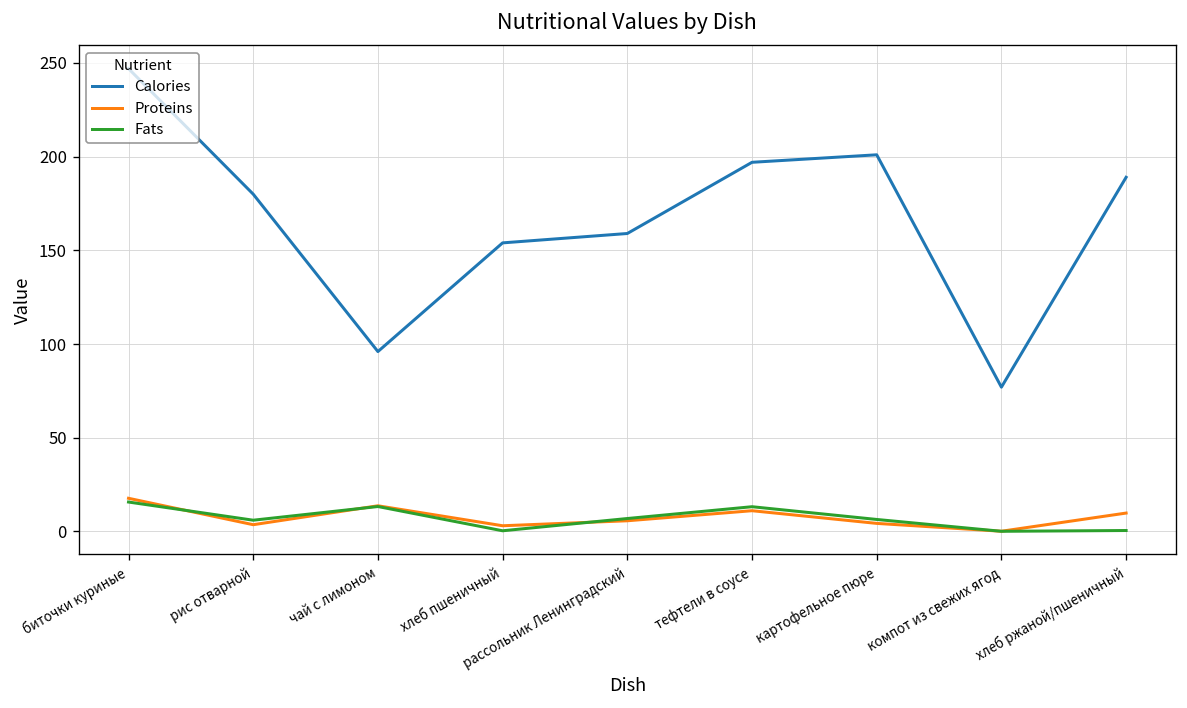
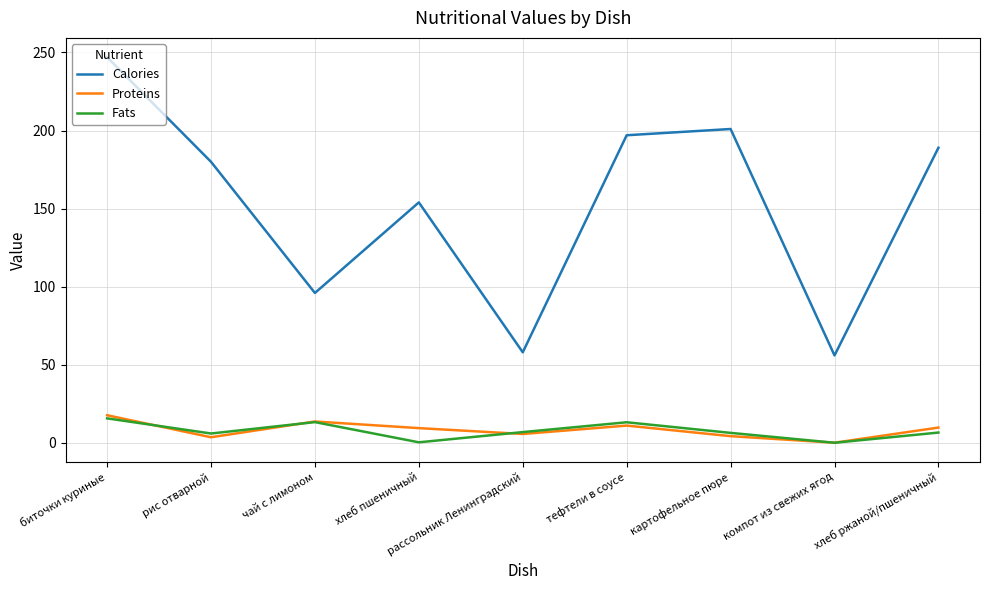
Proteins, хлеб пшеничный: 3 -> 9
Calories, рассольник Ленинградский: 159 -> 58
Calories, компот из свежих ягод: 77 -> 56
Fats, хлеб ржаной/пшеничный: 1 -> 7
